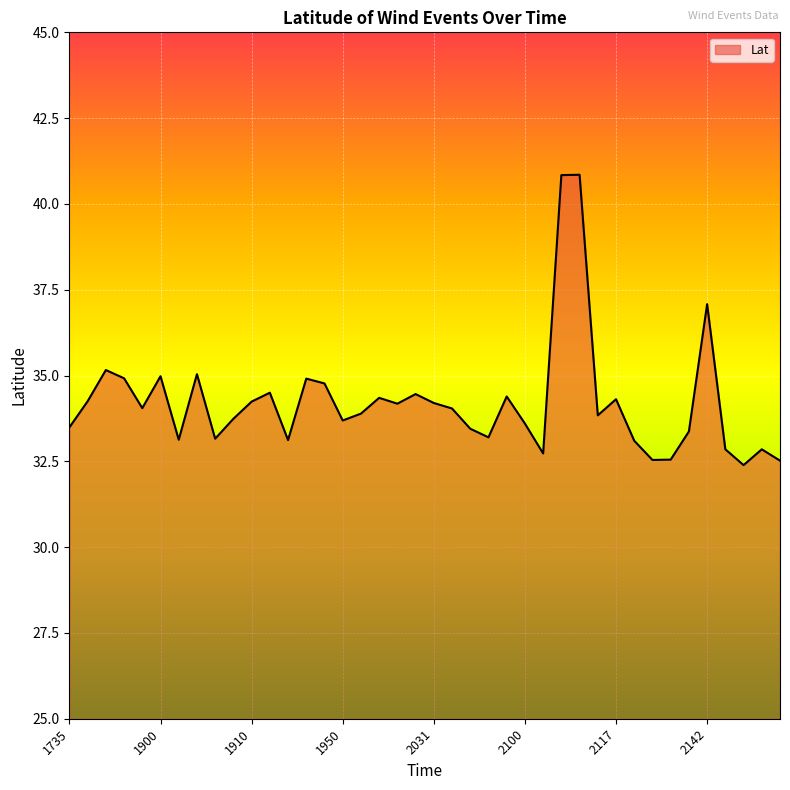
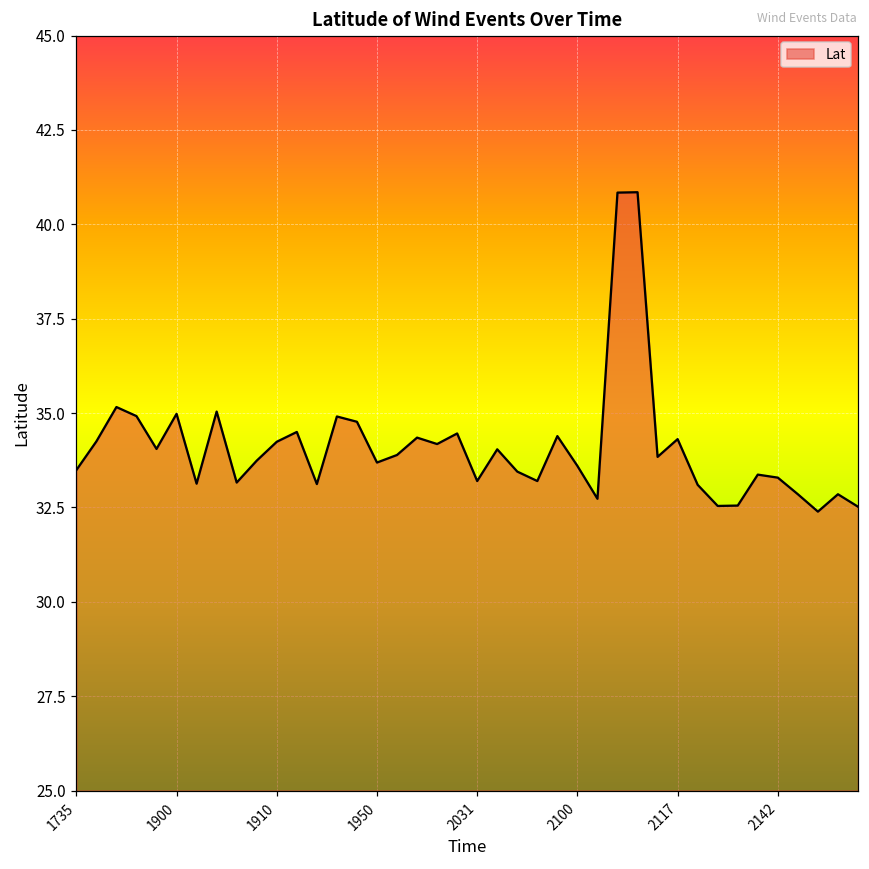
2031: 34.2 -> 33.2
2142: 37.1 -> 33.3
